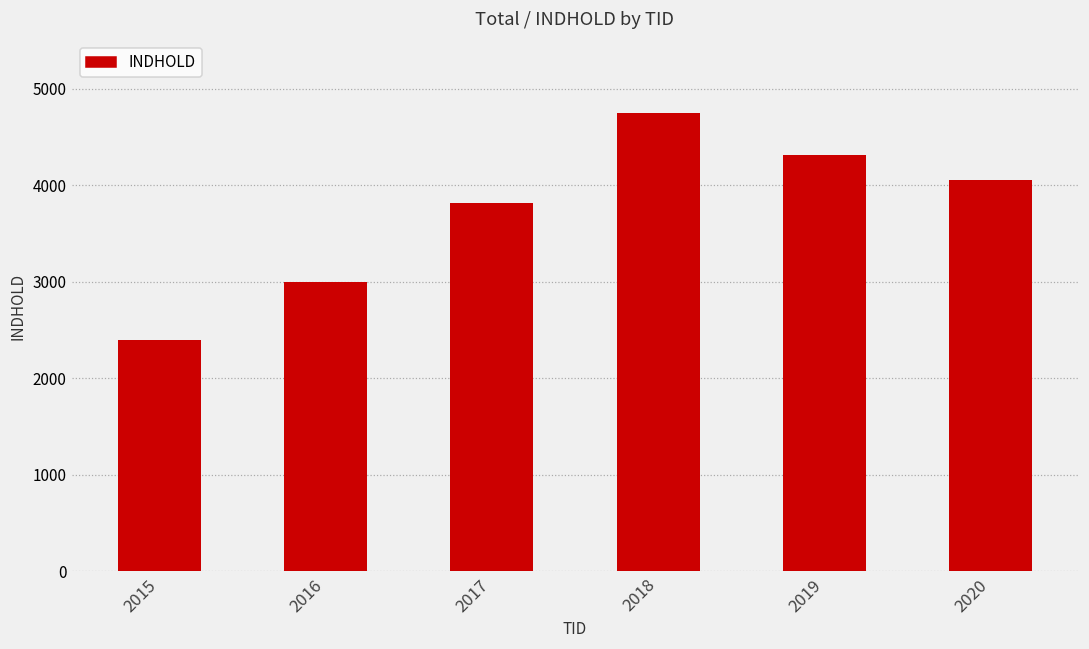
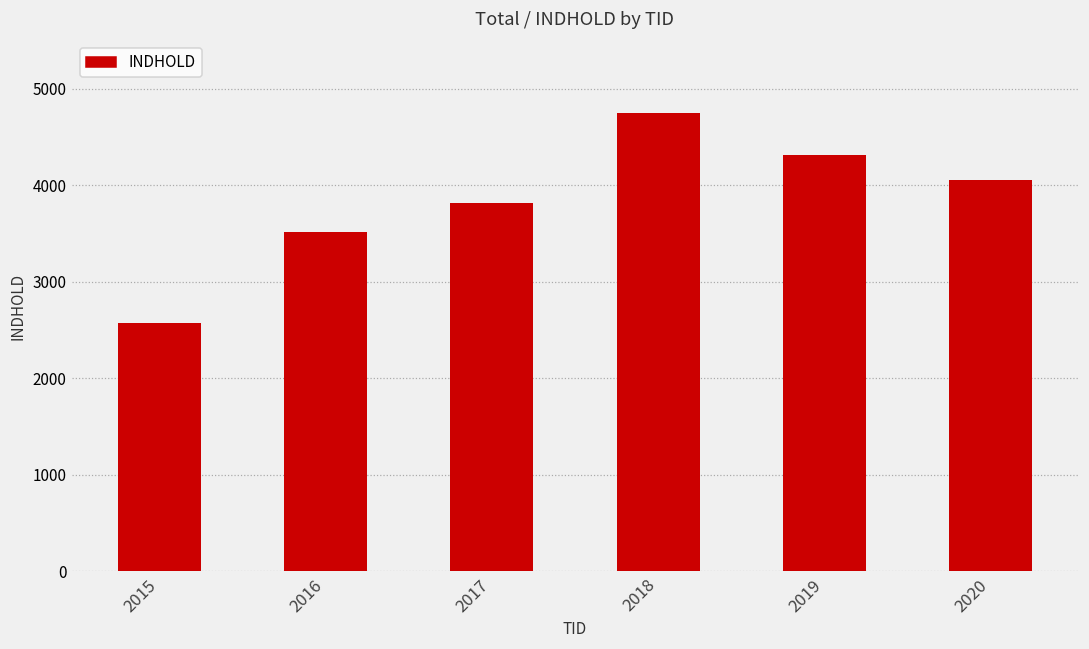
2015: 2400 -> 2600
2016: 3000 -> 3500
